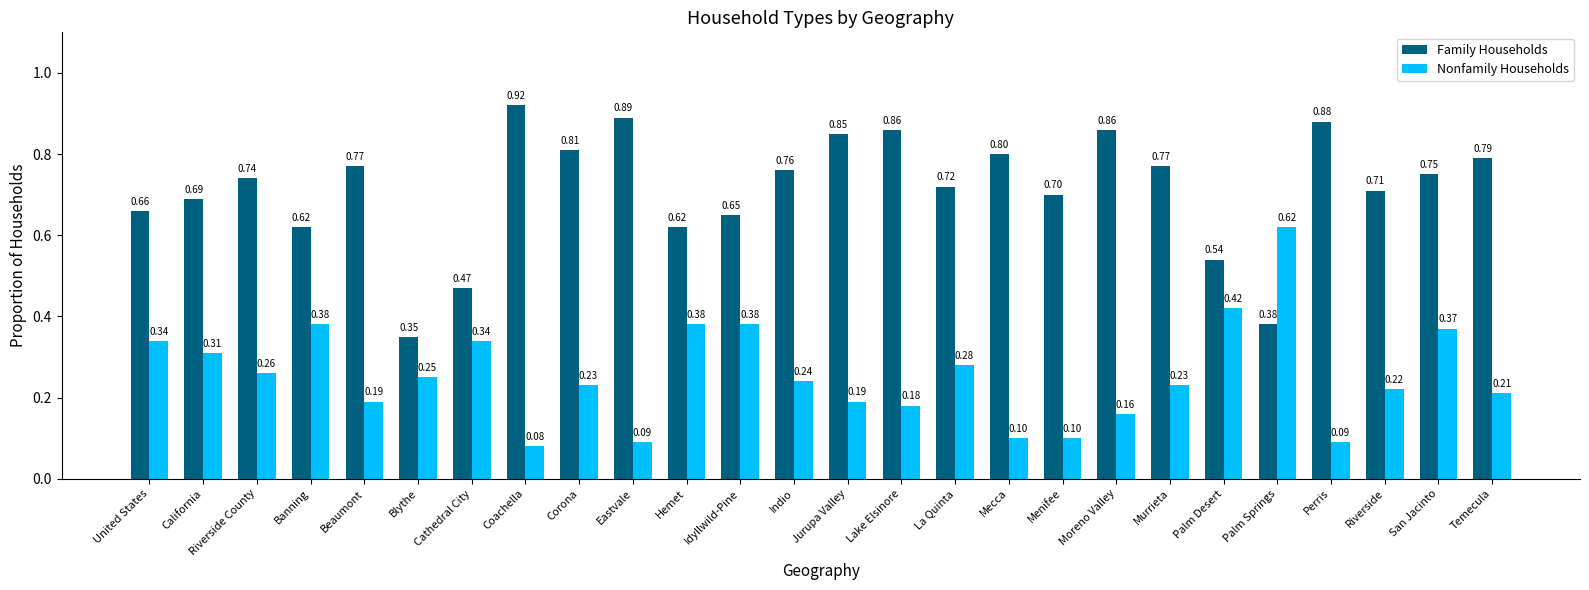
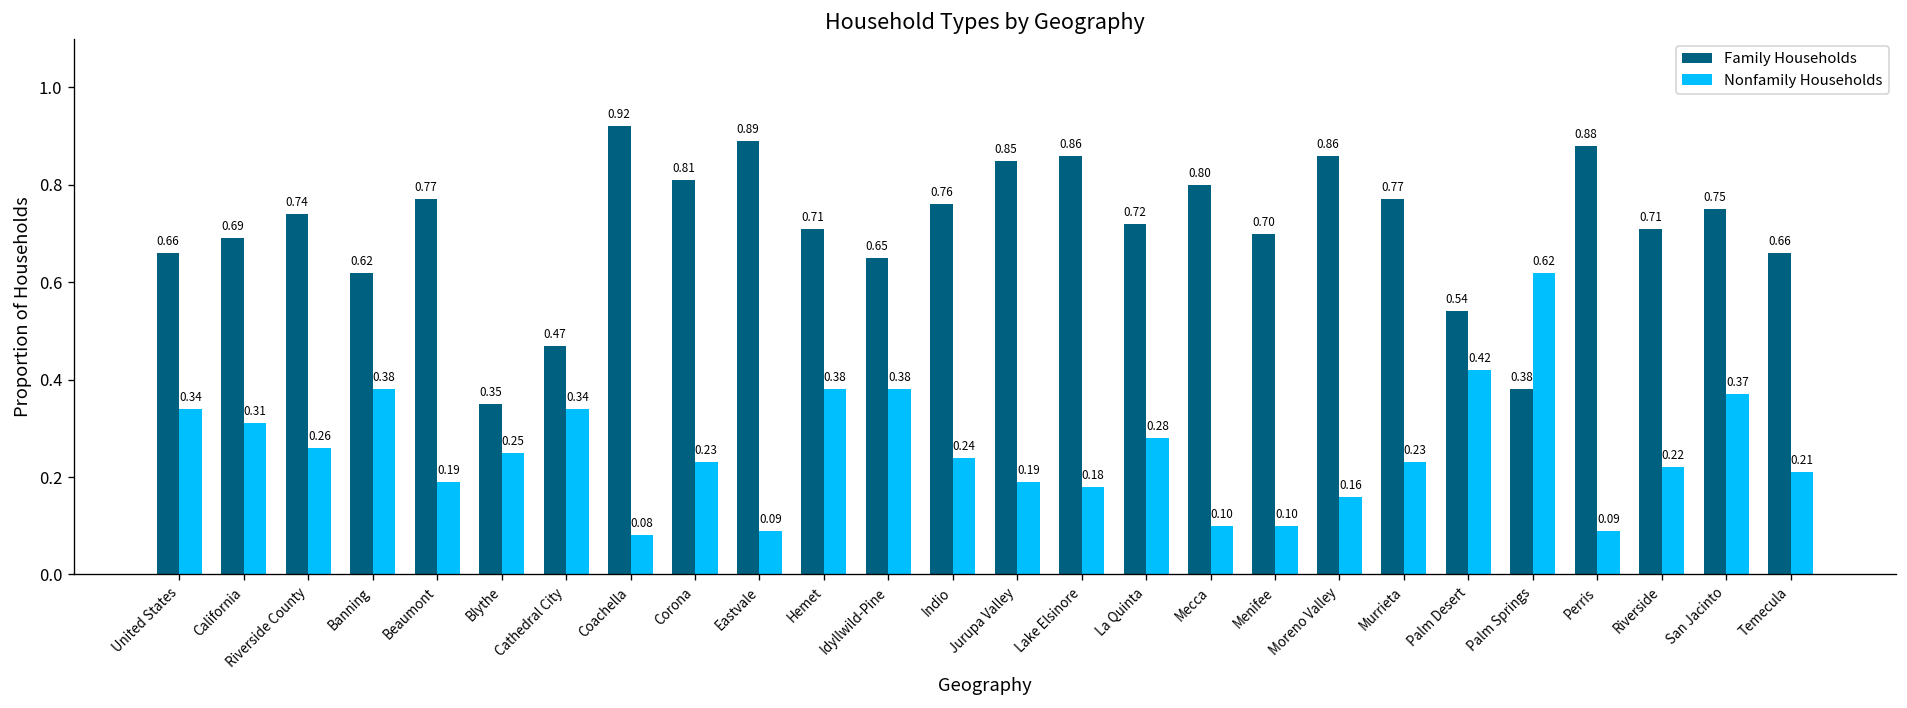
Family Households, Hemet: 0.62 -> 0.71
Family Households, Temecula: 0.79 -> 0.66
